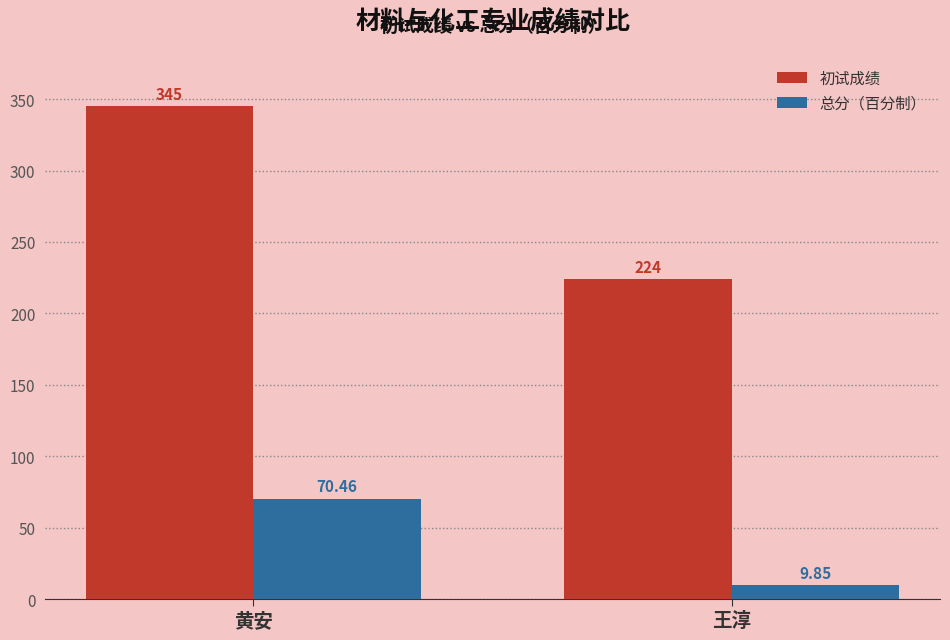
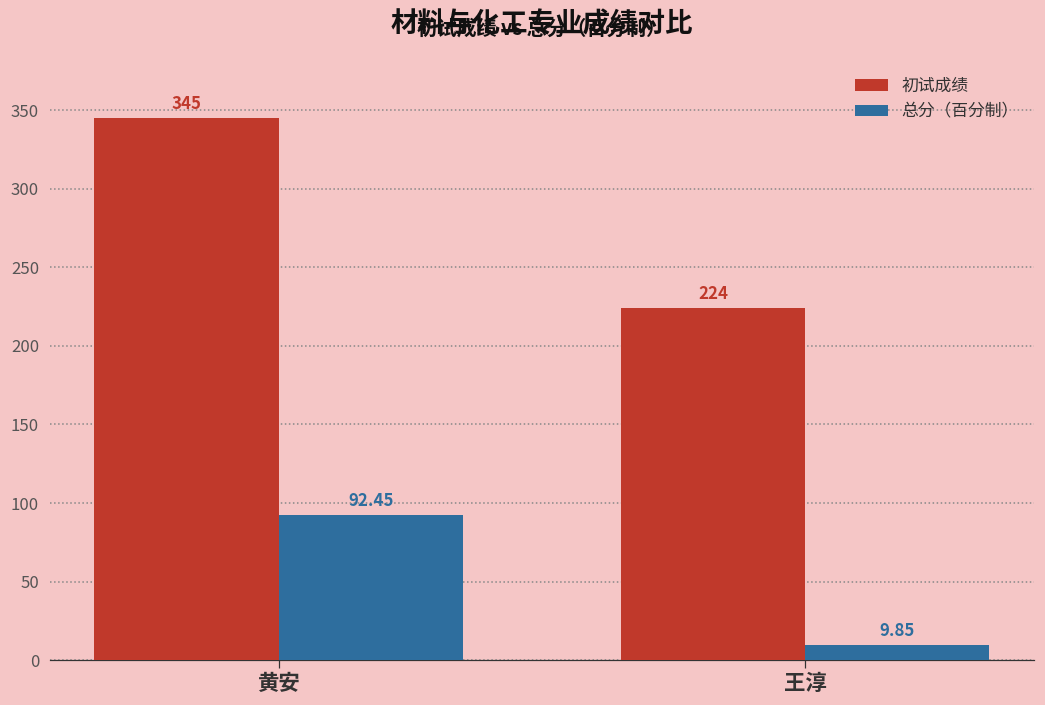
总分（百分制）, 黄安: 70.46 -> 92.45
